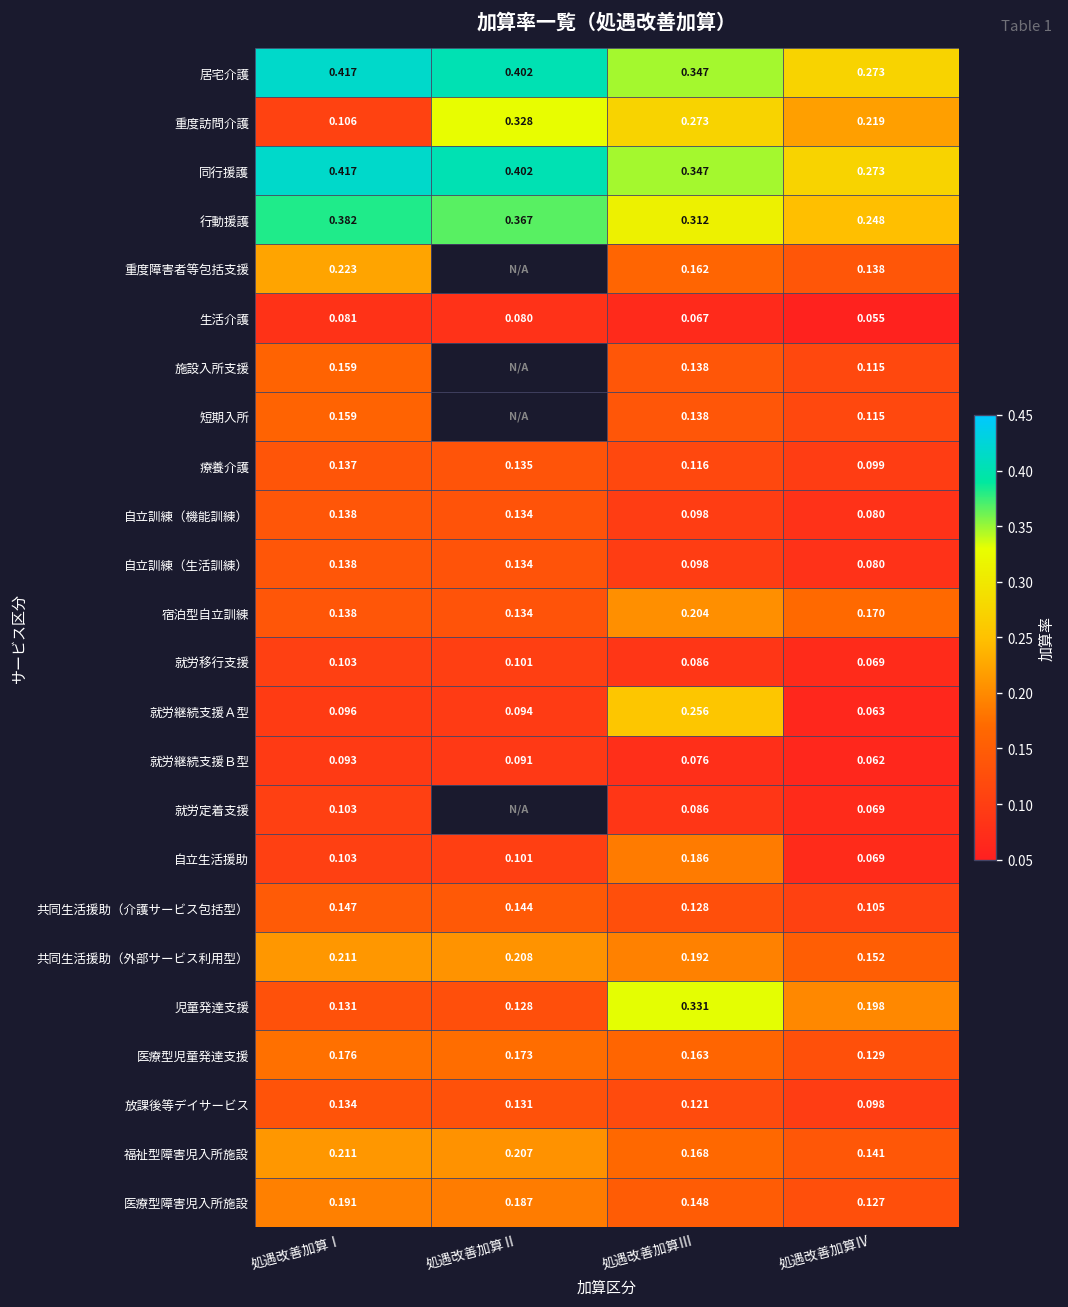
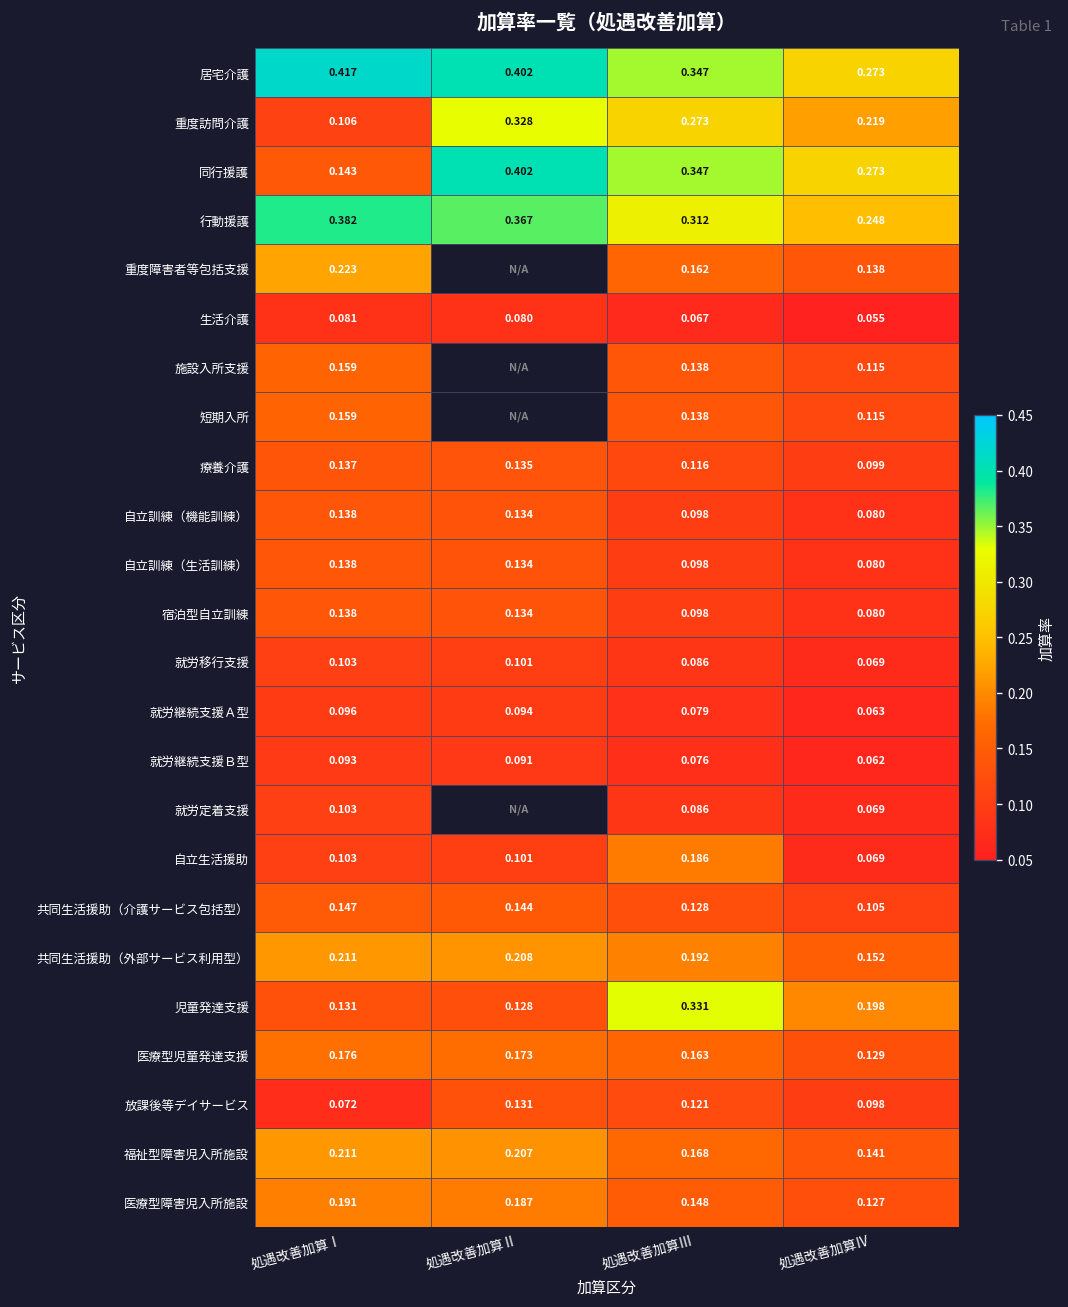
同行援護, 処遇改善加算Ⅰ: 0.417 -> 0.143
宿泊型自立訓練, 処遇改善加算Ⅲ: 0.204 -> 0.098
宿泊型自立訓練, 処遇改善加算Ⅳ: 0.170 -> 0.080
就労継続支援Ａ型, 処遇改善加算Ⅲ: 0.256 -> 0.079
放課後等デイサービス, 処遇改善加算Ⅰ: 0.134 -> 0.072
